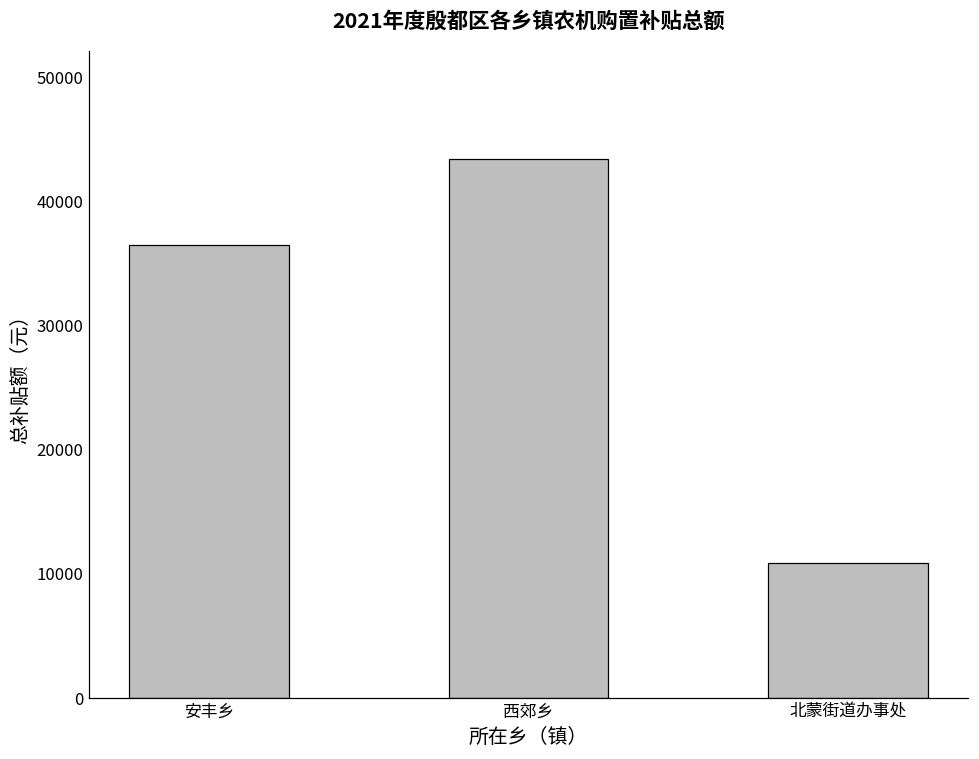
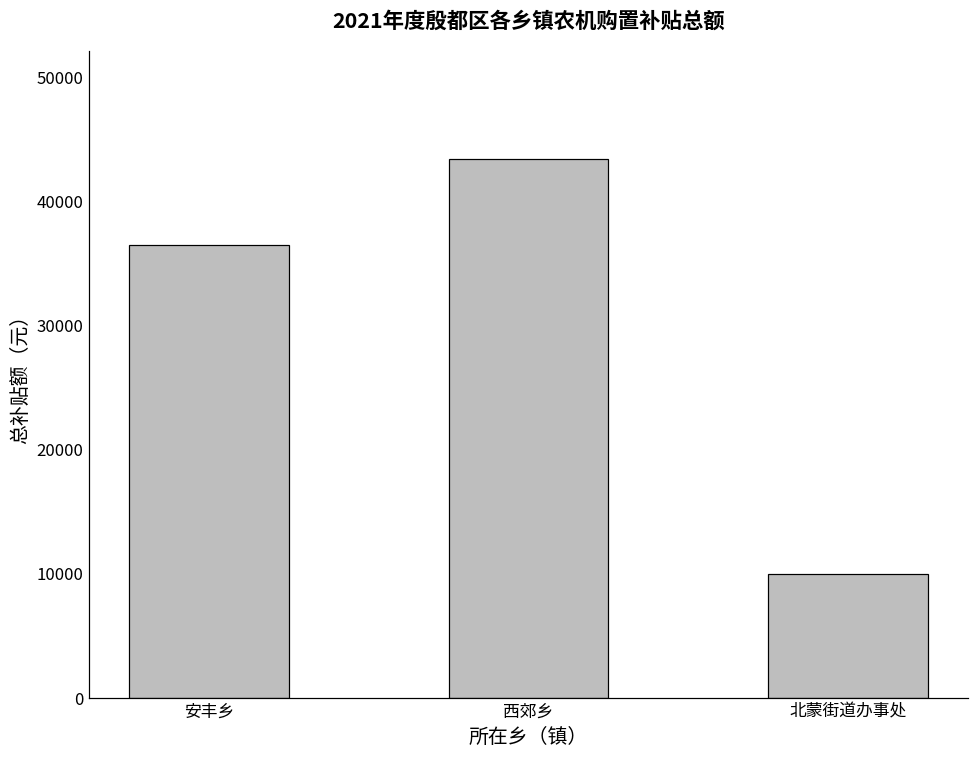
北蒙街道办事处: 10900 -> 10000
